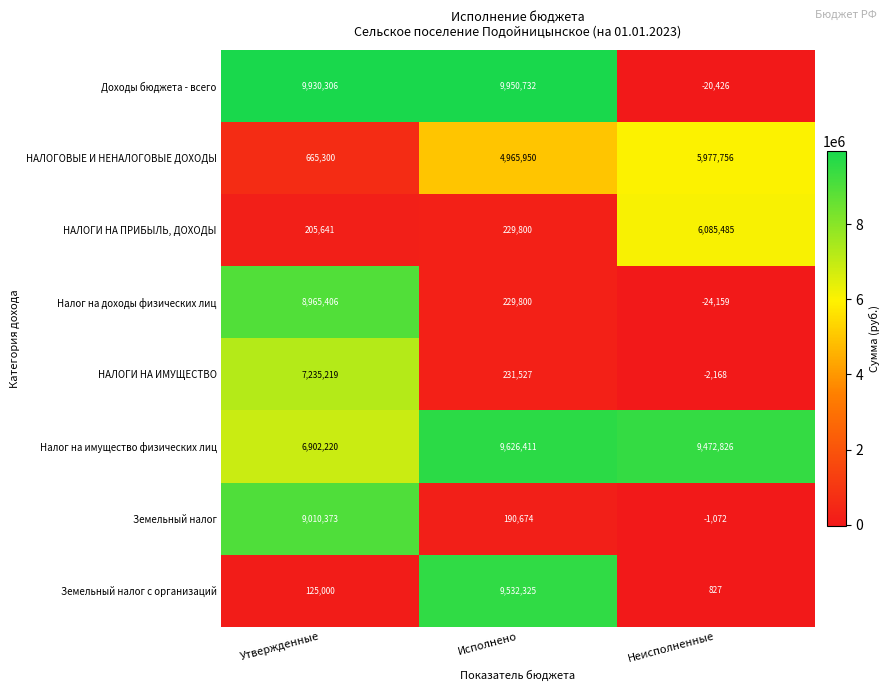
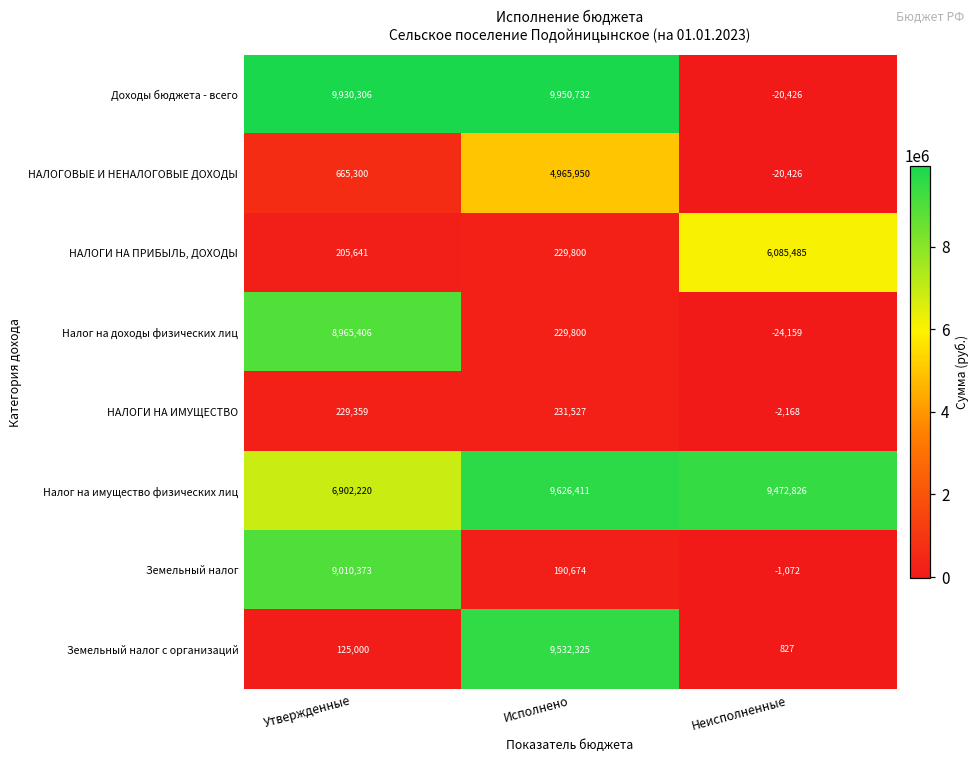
НАЛОГОВЫЕ И НЕНАЛОГОВЫЕ ДОХОДЫ, Неисполненные: 5,977,756 -> -20,426
НАЛОГИ НА ИМУЩЕСТВО, Утвержденные: 7,235,219 -> 229,359
